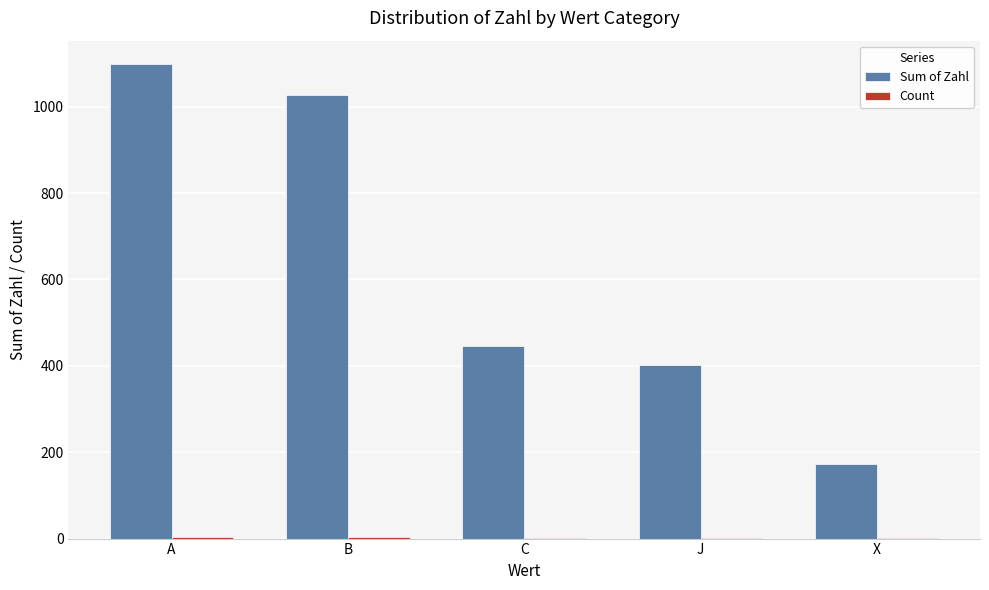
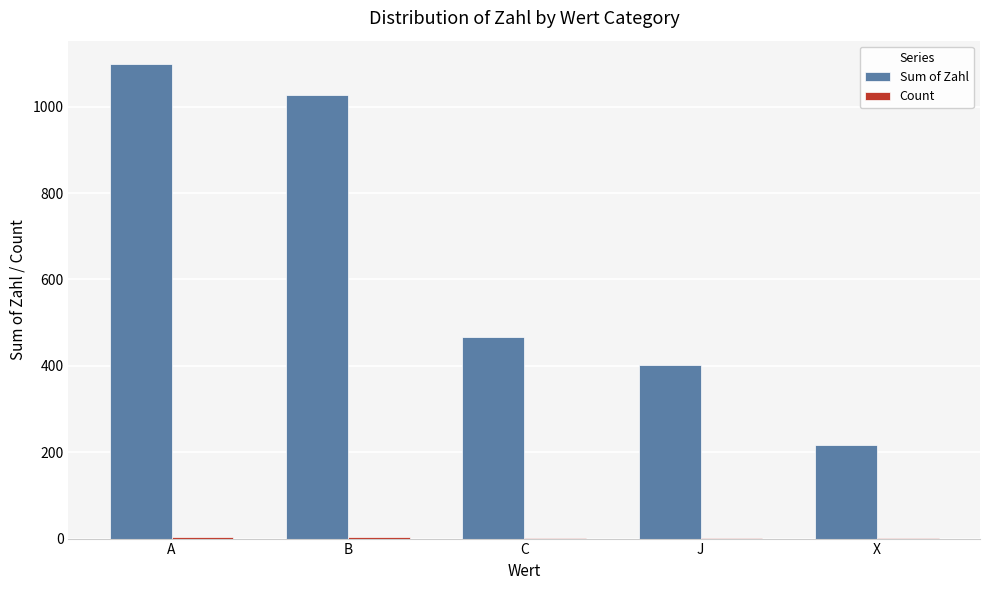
Sum of Zahl, C: 450 -> 470
Sum of Zahl, X: 170 -> 220
